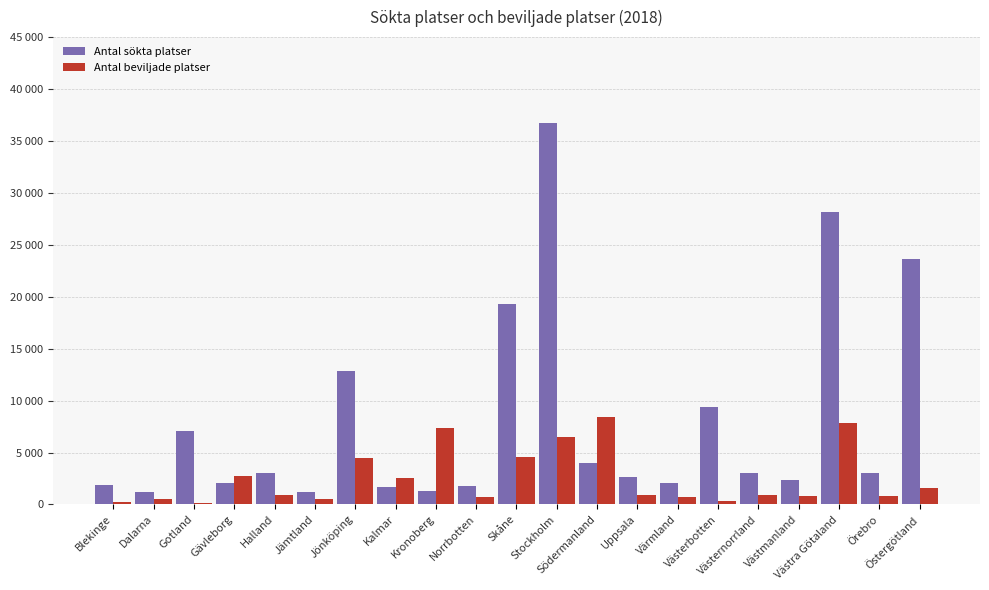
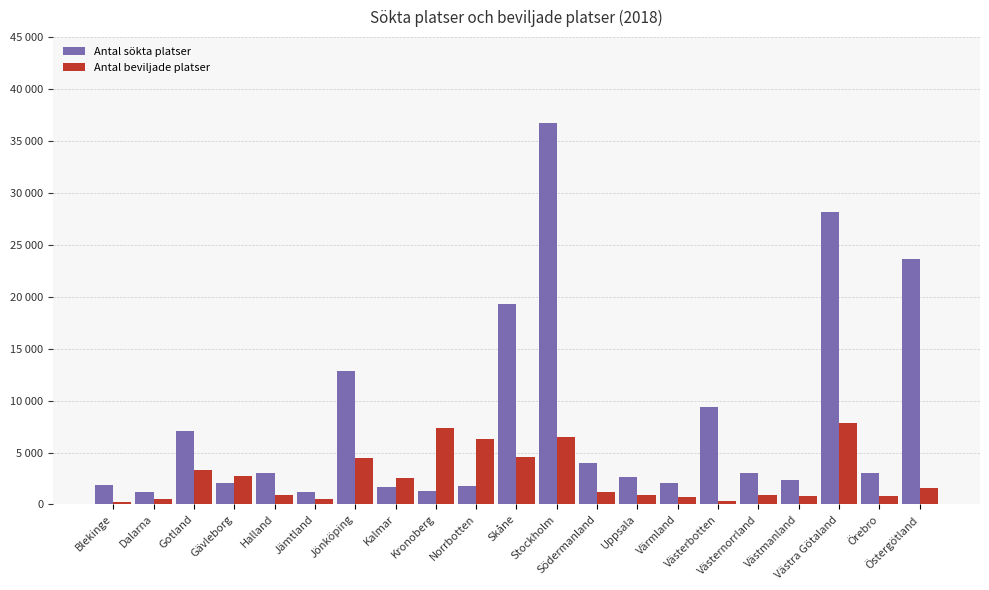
Antal beviljade platser, Gotland: 100 -> 3300
Antal beviljade platser, Norrbotten: 700 -> 6300
Antal beviljade platser, Södermanland: 8400 -> 1200
